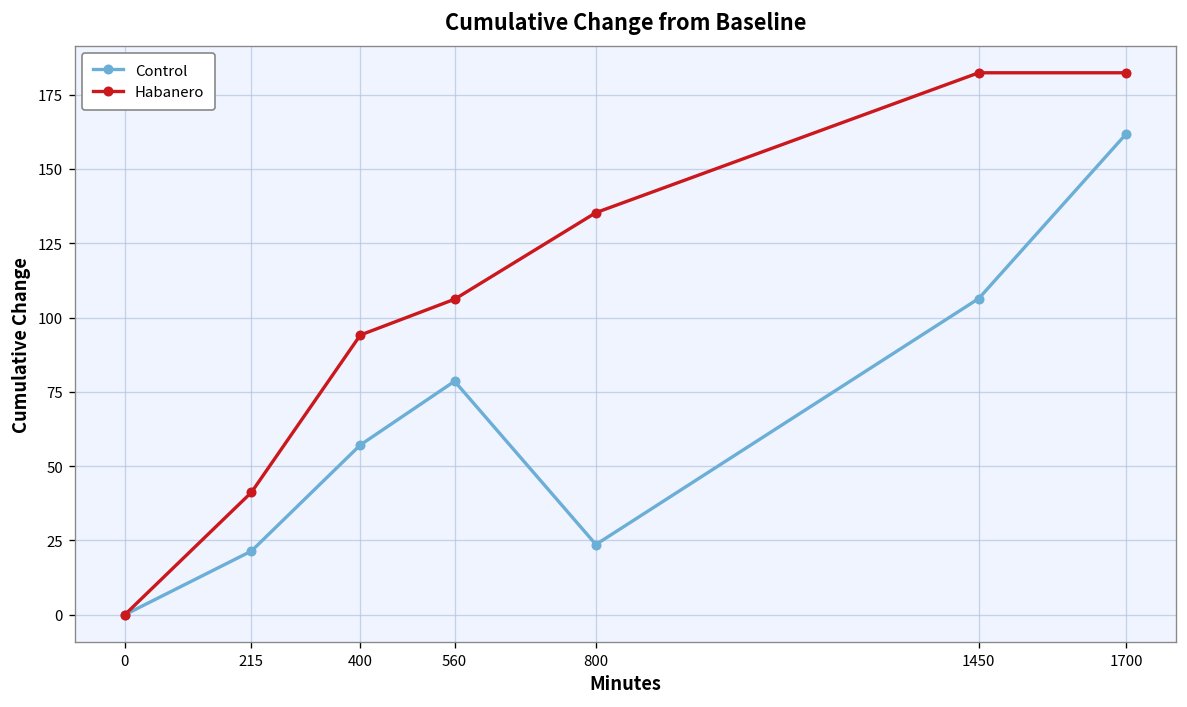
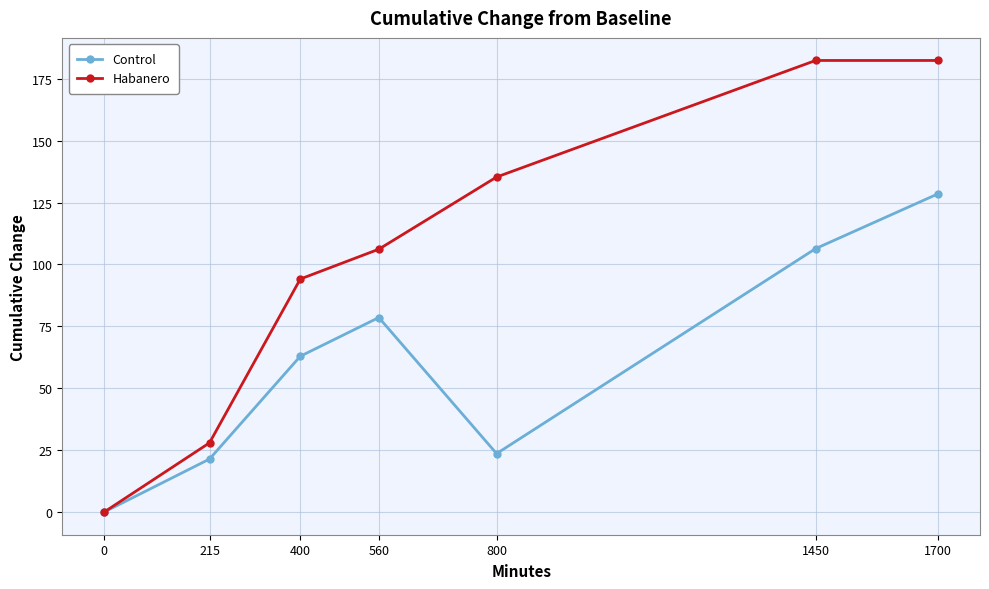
Habanero, 215: 41 -> 28
Control, 400: 57 -> 63
Control, 1700: 162 -> 129
